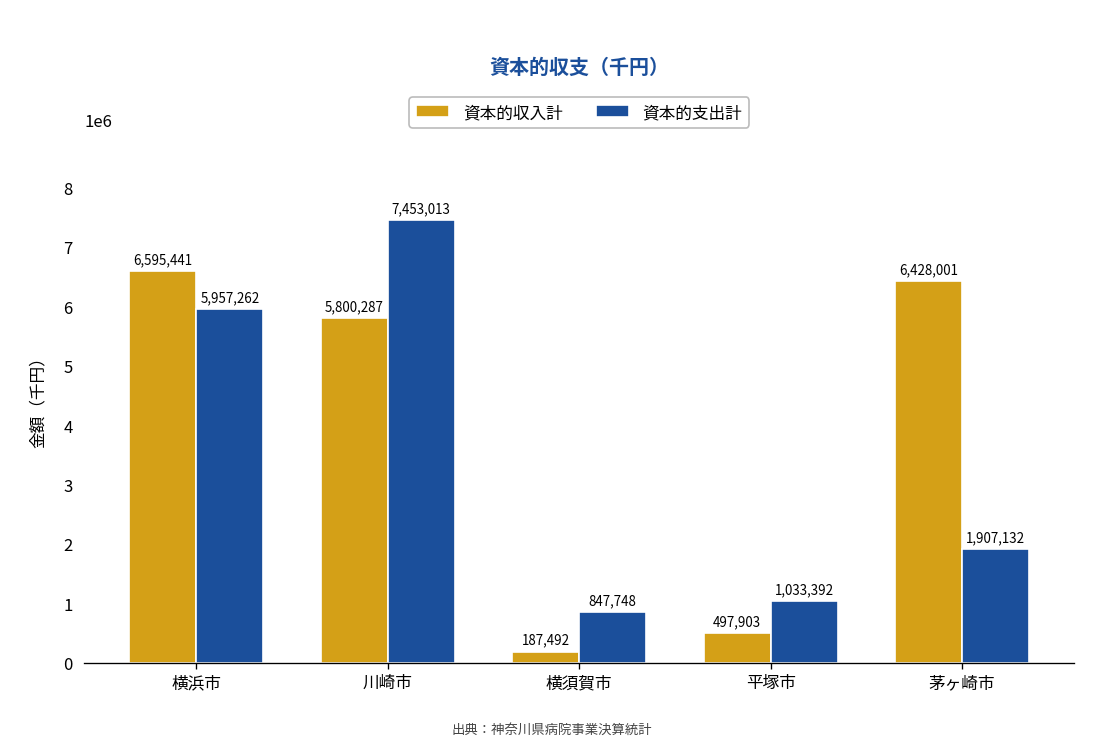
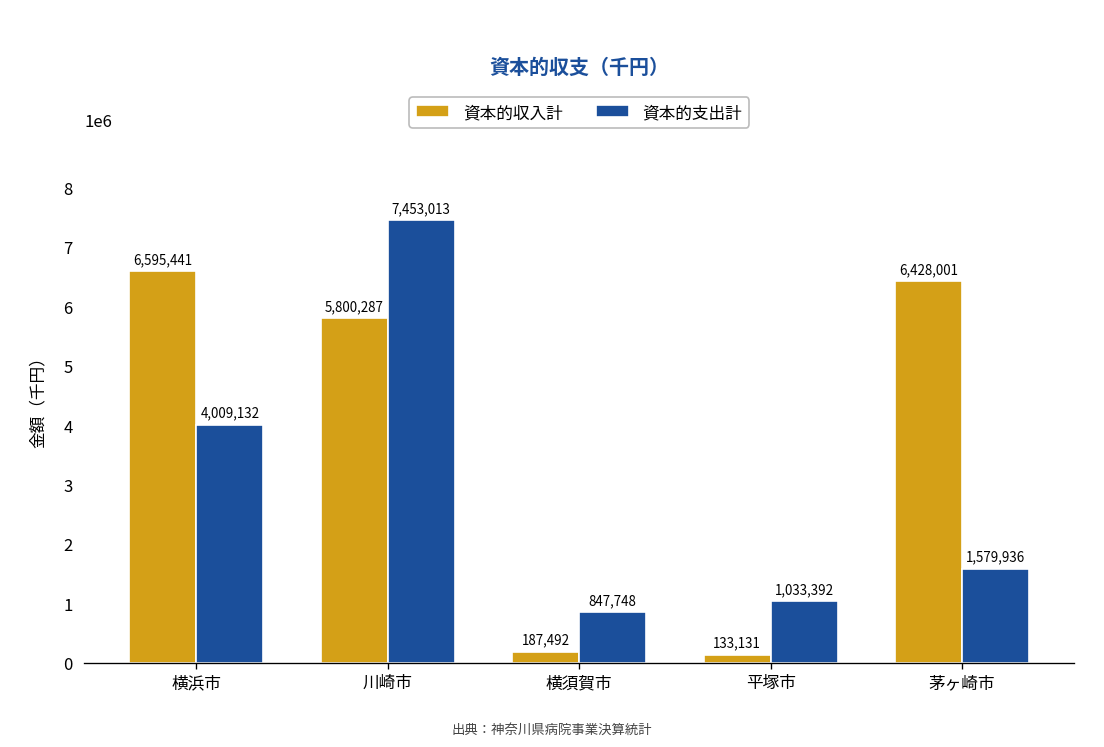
資本的支出計, 横浜市: 5,957,262 -> 4,009,132
資本的収入計, 平塚市: 497,903 -> 133,131
資本的支出計, 茅ヶ崎市: 1,907,132 -> 1,579,936
